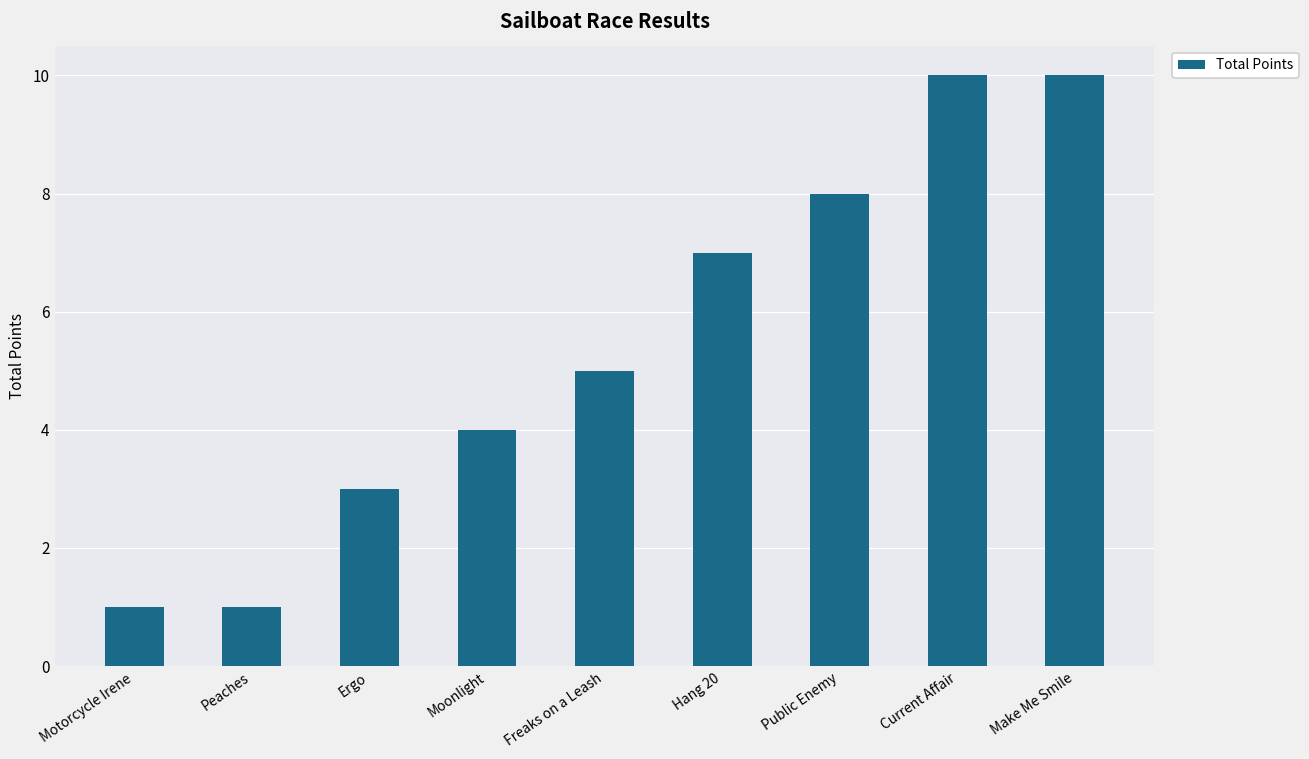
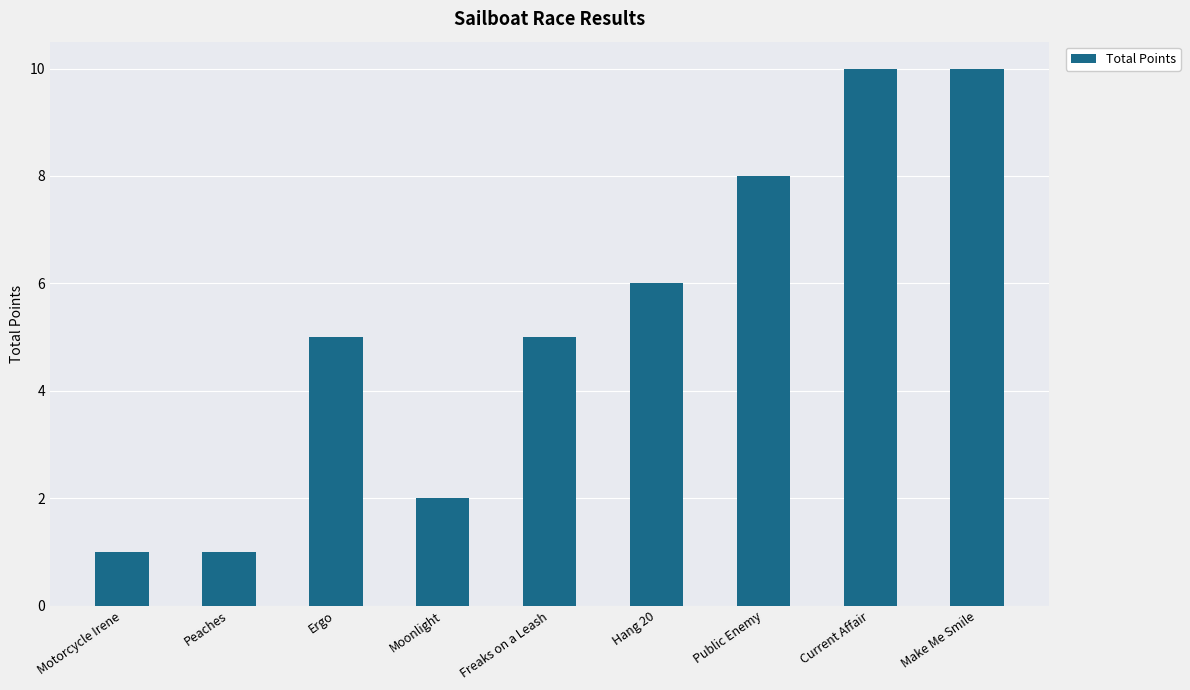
Ergo: 3 -> 5
Moonlight: 4 -> 2
Hang 20: 7 -> 6
